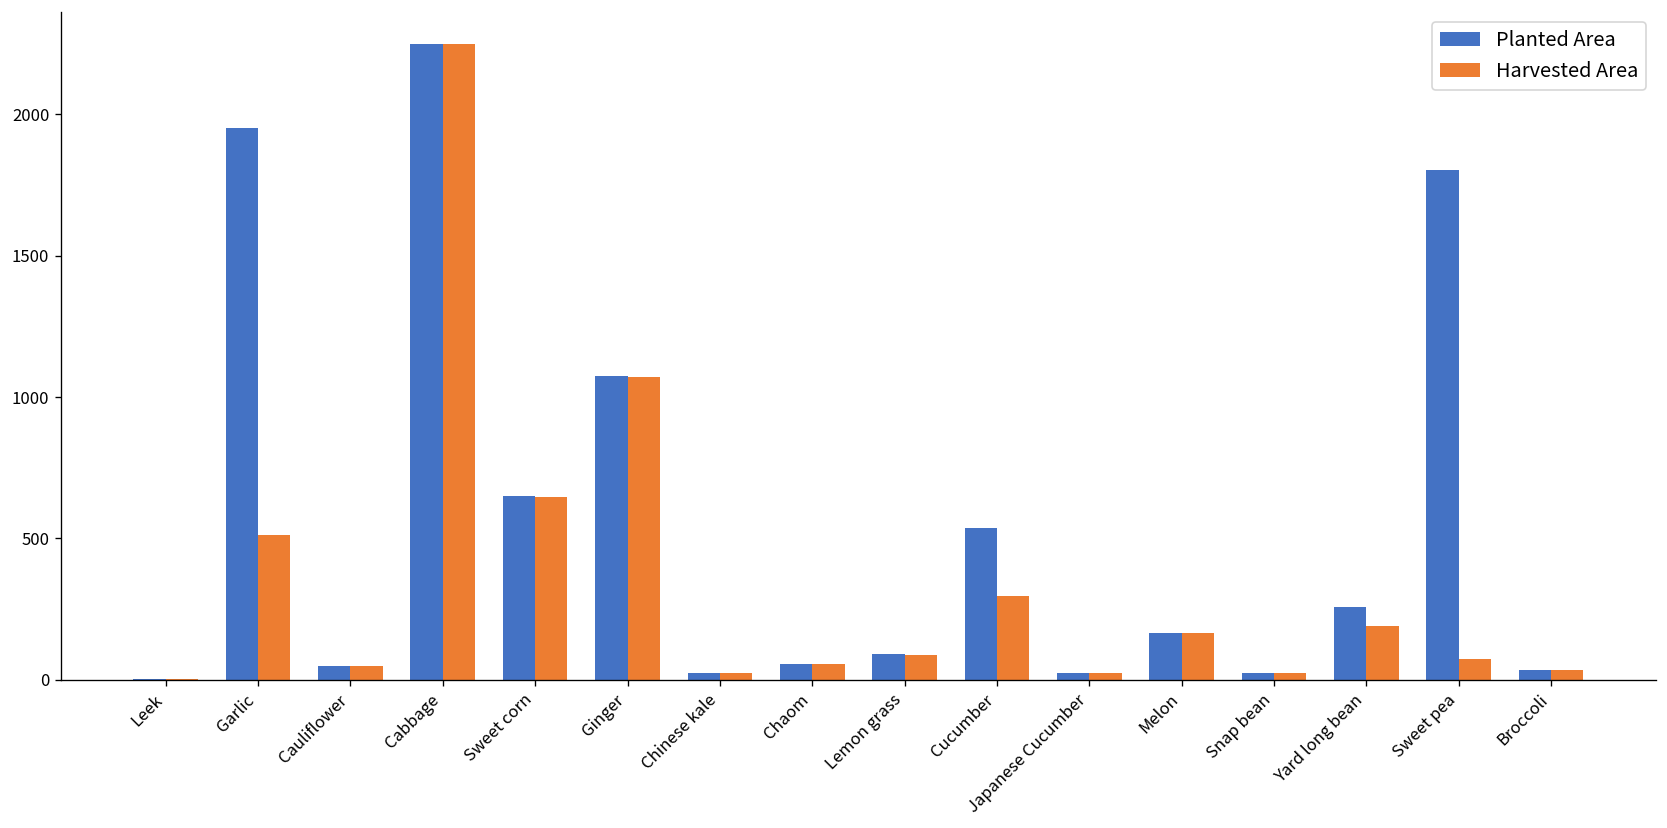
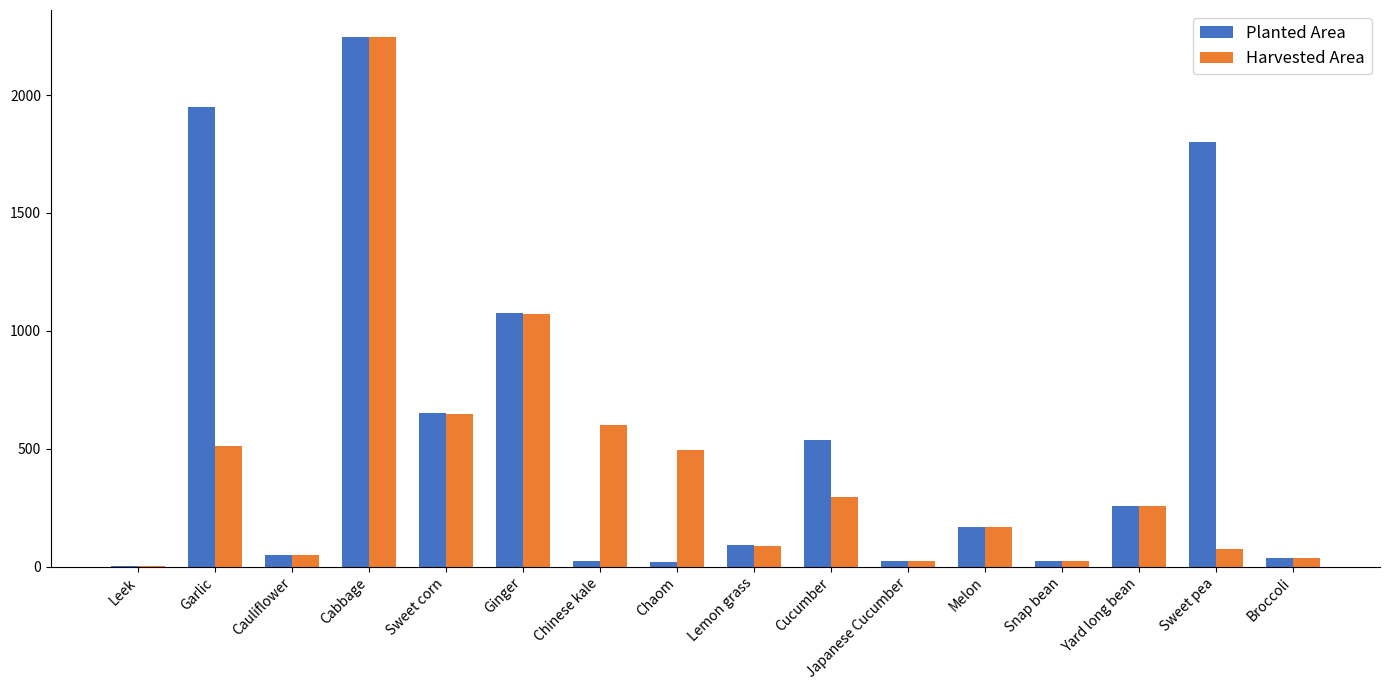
Harvested Area, Chinese kale: 20 -> 600
Planted Area, Chaom: 60 -> 20
Harvested Area, Chaom: 60 -> 490
Harvested Area, Yard long bean: 190 -> 260
